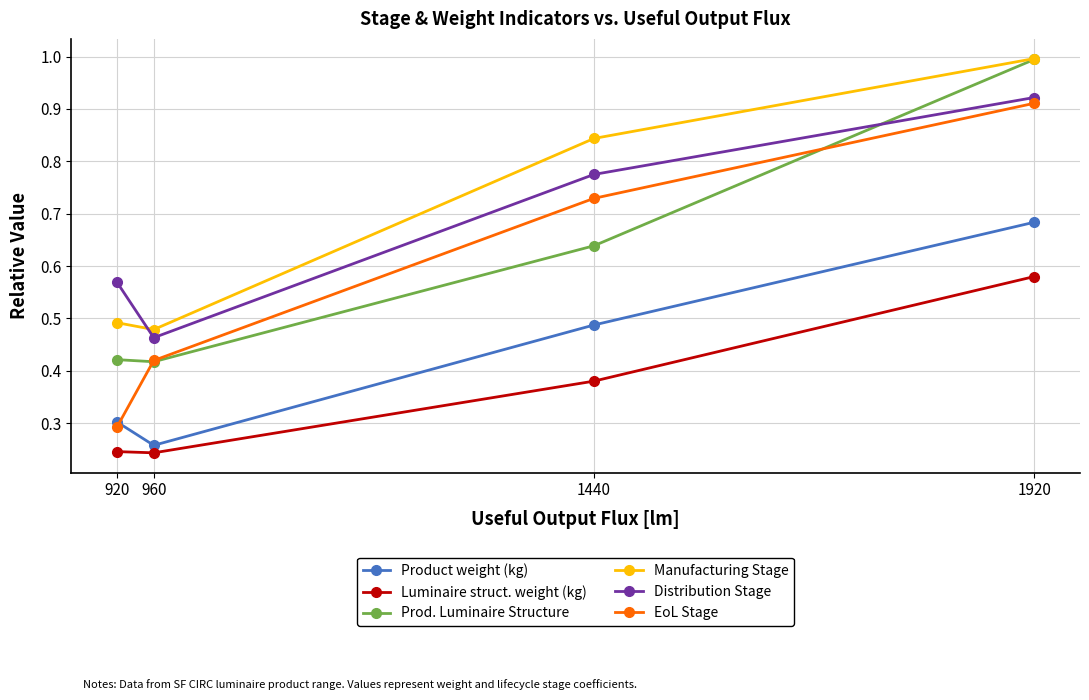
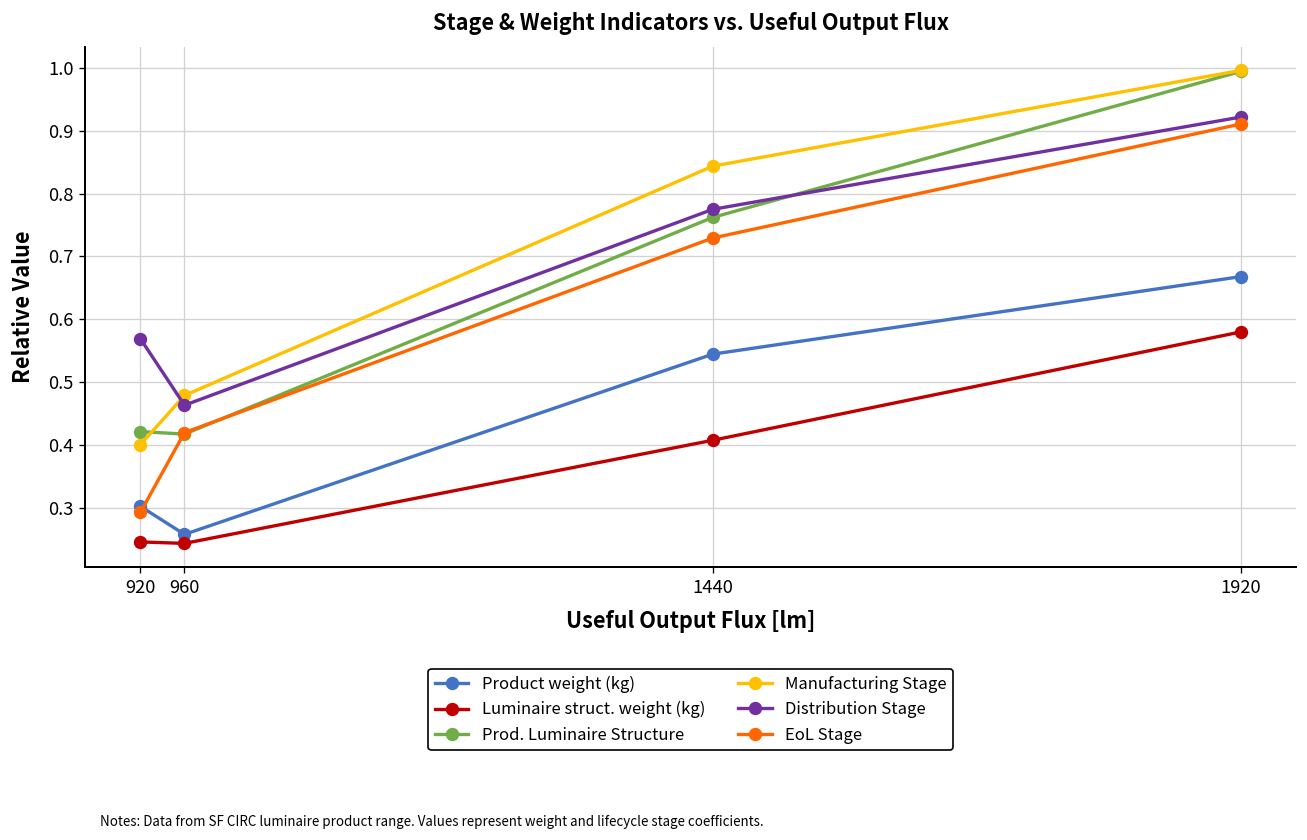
Manufacturing Stage, 920: 0.49 -> 0.40
Product weight (kg), 1440: 0.49 -> 0.54
Luminaire struct. weight (kg), 1440: 0.38 -> 0.41
Prod. Luminaire Structure, 1440: 0.64 -> 0.76
Product weight (kg), 1920: 0.68 -> 0.67
